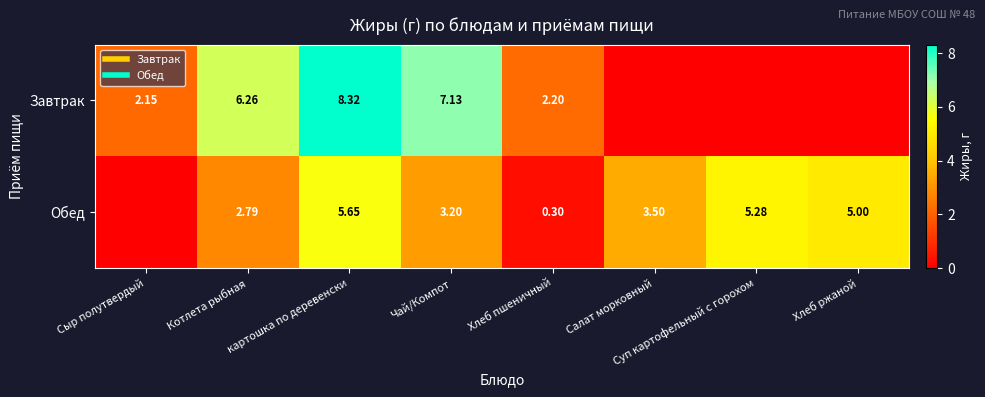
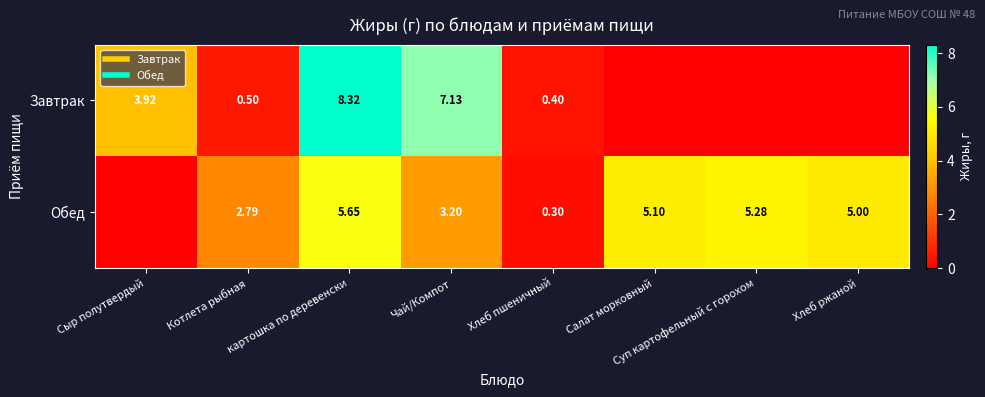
Завтрак, Сыр полутвердый: 2.15 -> 3.92
Завтрак, Котлета рыбная: 6.26 -> 0.50
Завтрак, Хлеб пшеничный: 2.20 -> 0.40
Обед, Салат морковный: 3.50 -> 5.10
